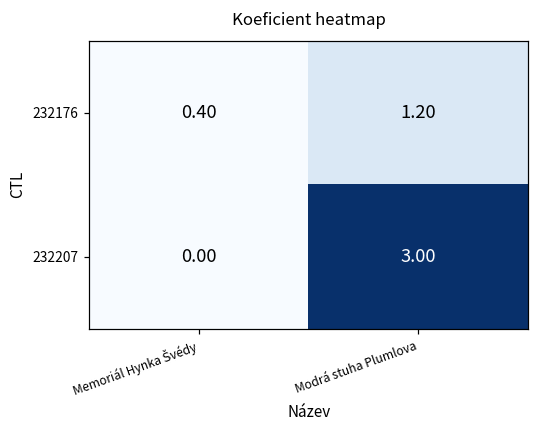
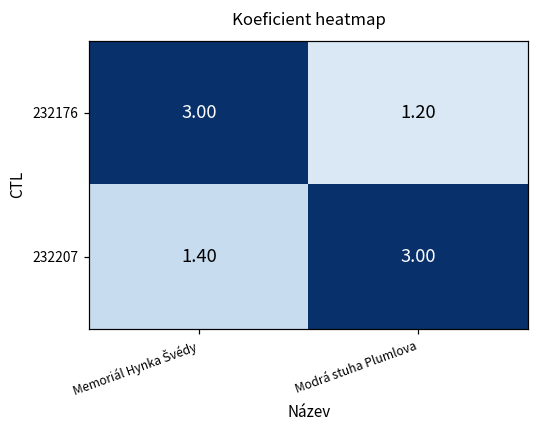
232176, Memoriál Hynka Švédy: 0.40 -> 3.00
232207, Memoriál Hynka Švédy: 0.00 -> 1.40
